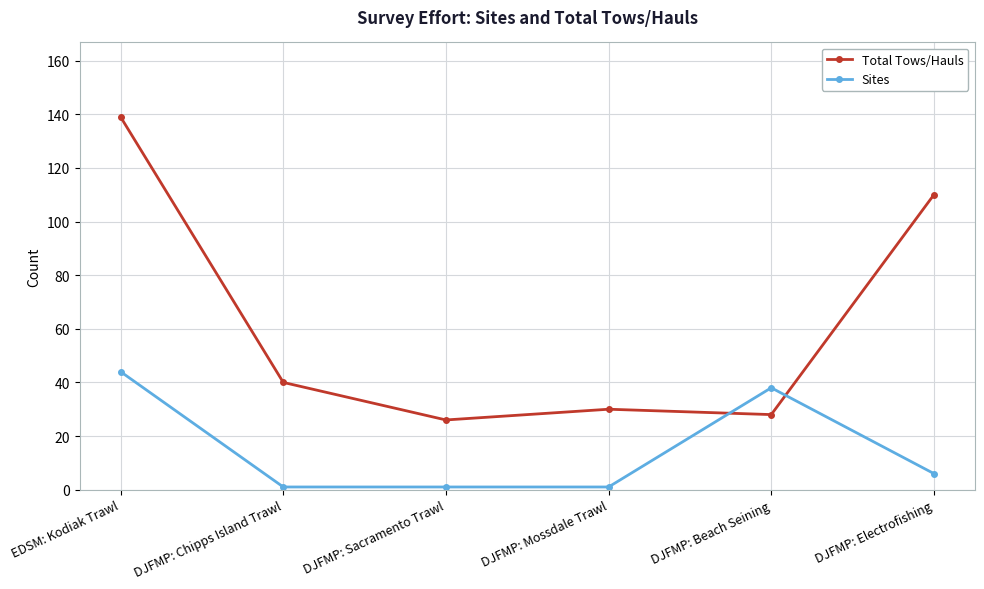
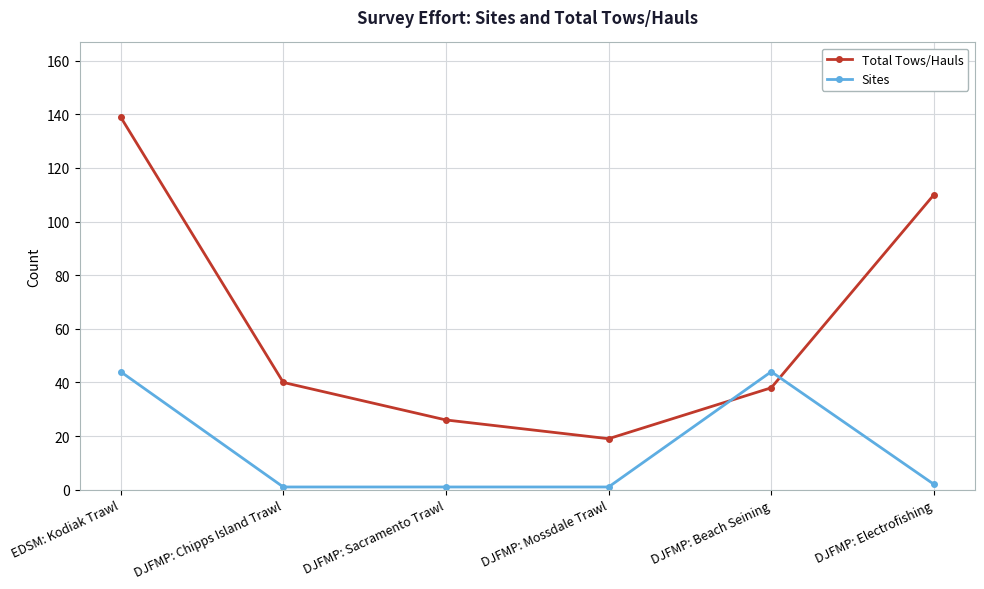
Total Tows/Hauls, DJFMP: Mossdale Trawl: 30 -> 19
Total Tows/Hauls, DJFMP: Beach Seining: 28 -> 38
Sites, DJFMP: Beach Seining: 38 -> 44
Sites, DJFMP: Electrofishing: 6 -> 2
